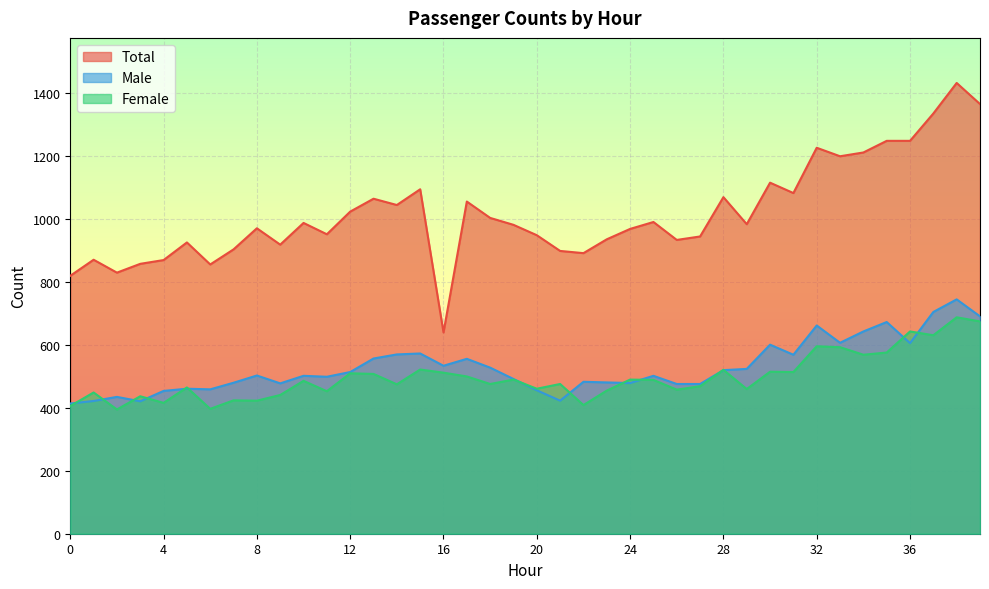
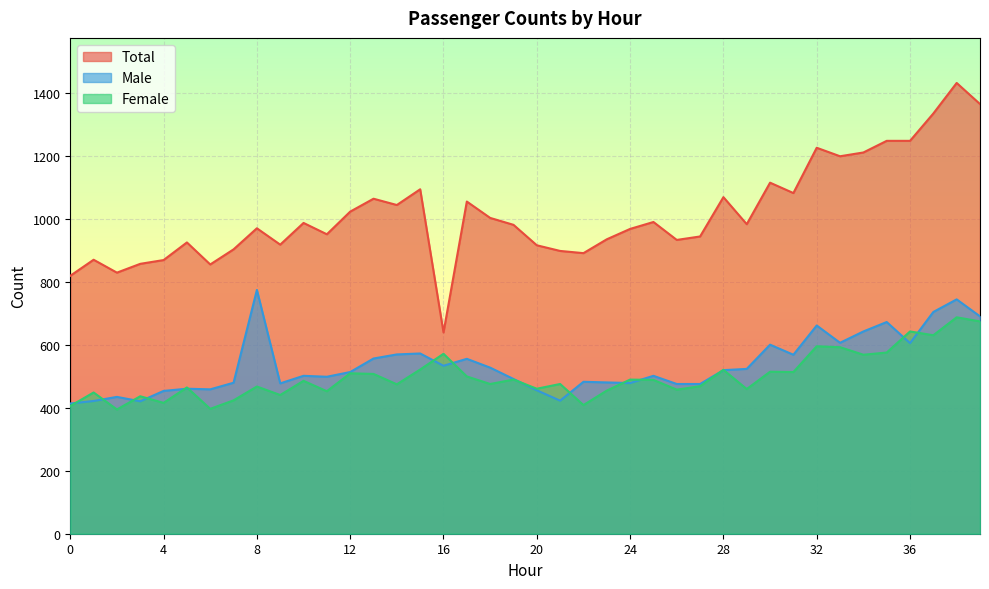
Male, 8: 500 -> 780
Female, 8: 420 -> 470
Female, 16: 510 -> 570
Total, 20: 950 -> 920
